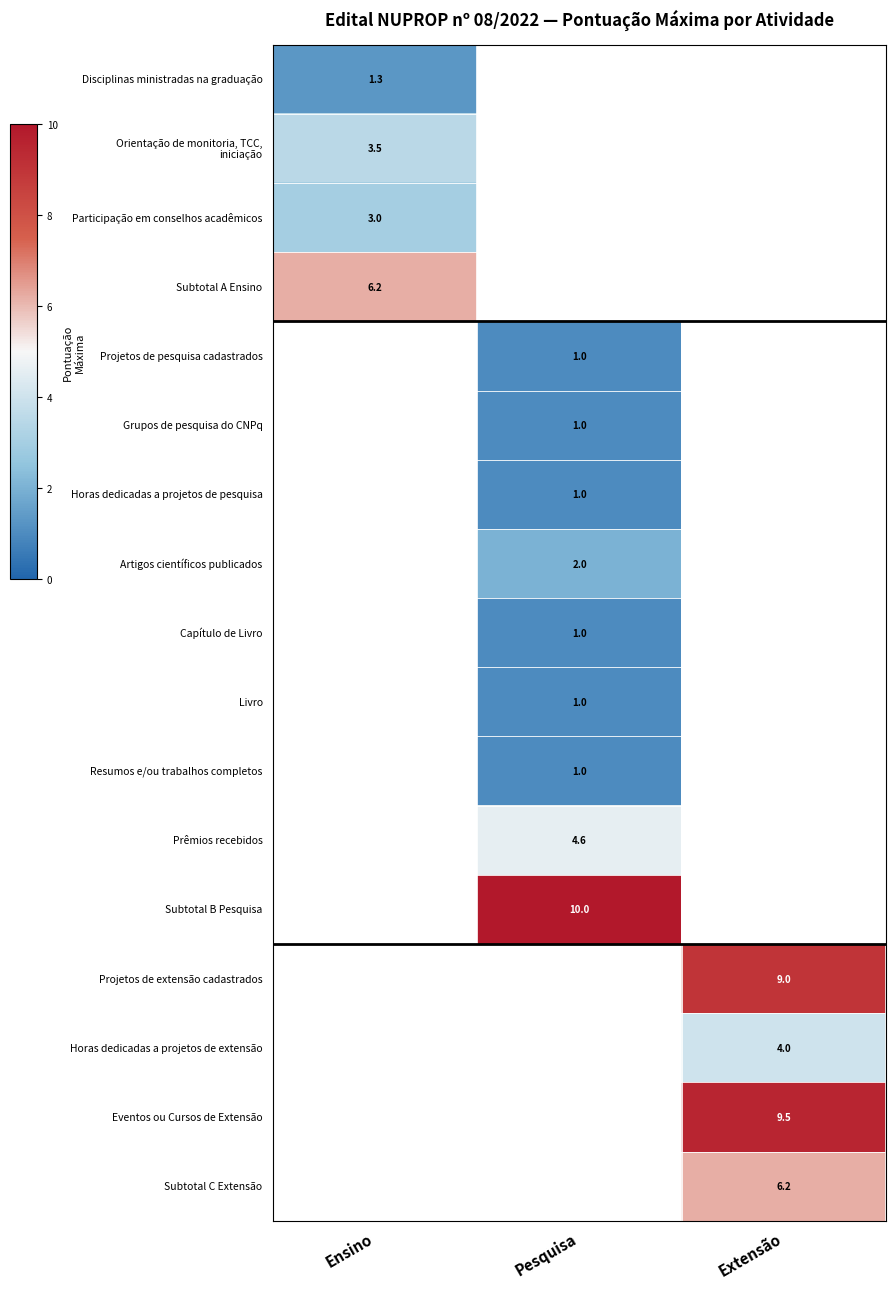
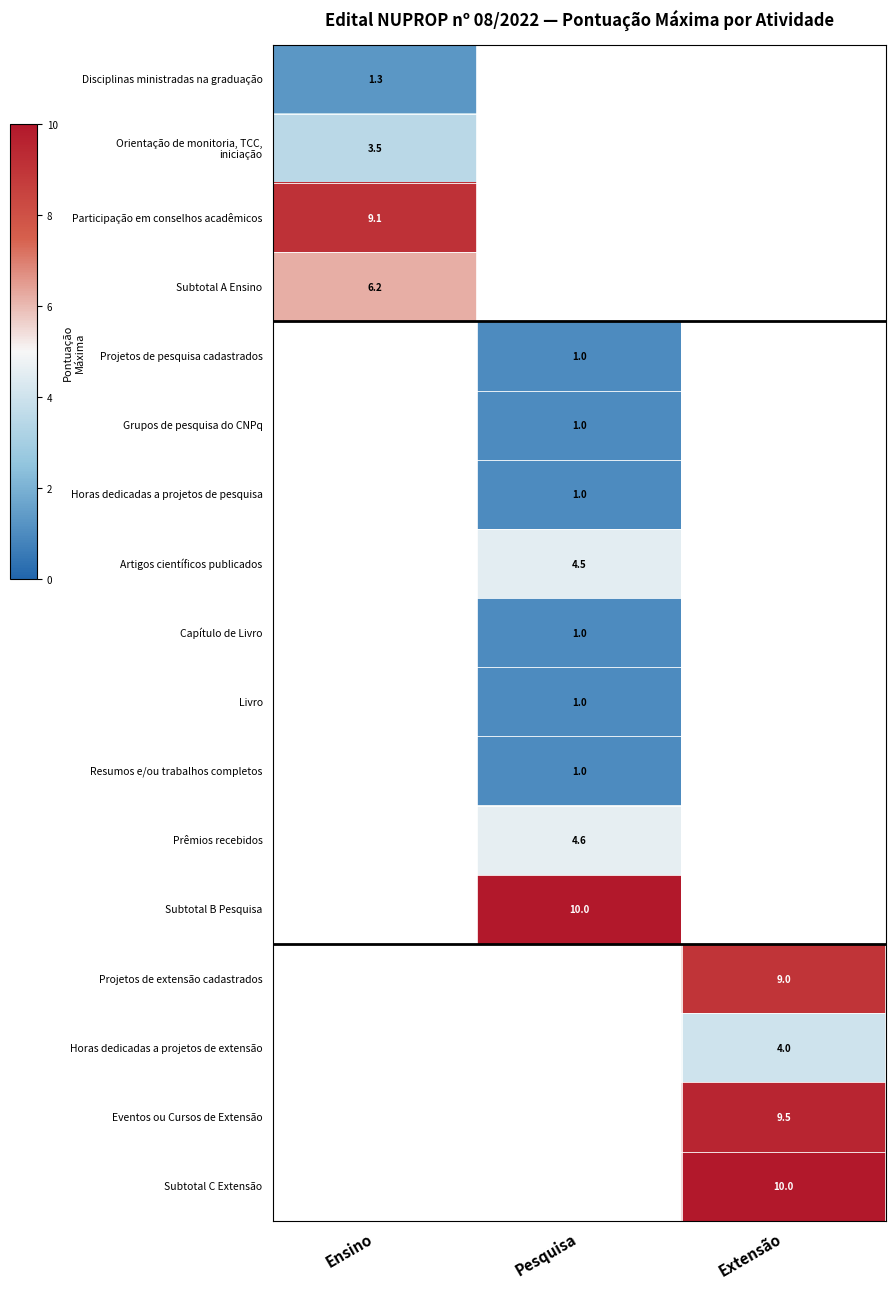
Participação em conselhos acadêmicos, Ensino: 3.0 -> 9.1
Artigos científicos publicados, Pesquisa: 2.0 -> 4.5
Subtotal C Extensão, Extensão: 6.2 -> 10.0
